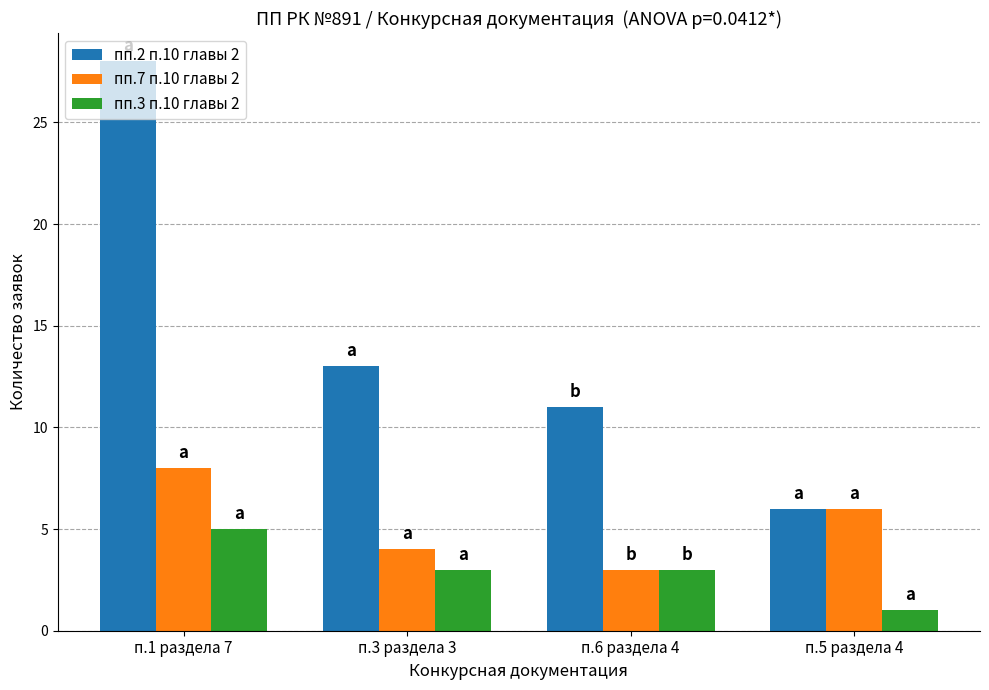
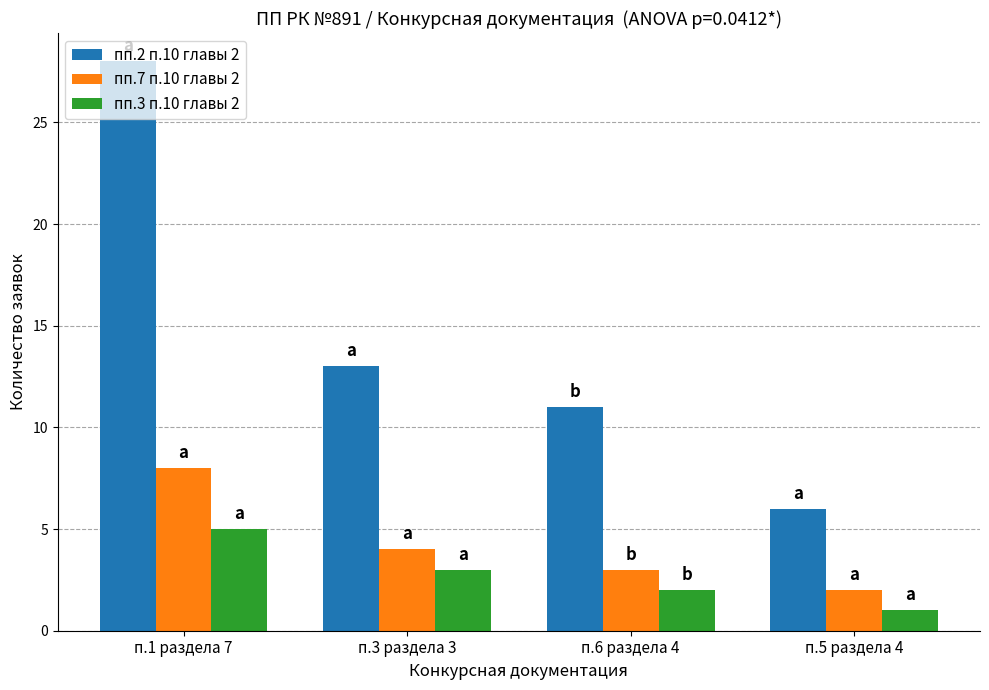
пп.3 п.10 главы 2, п.6 раздела 4: 3 -> 2
пп.7 п.10 главы 2, п.5 раздела 4: 6 -> 2
